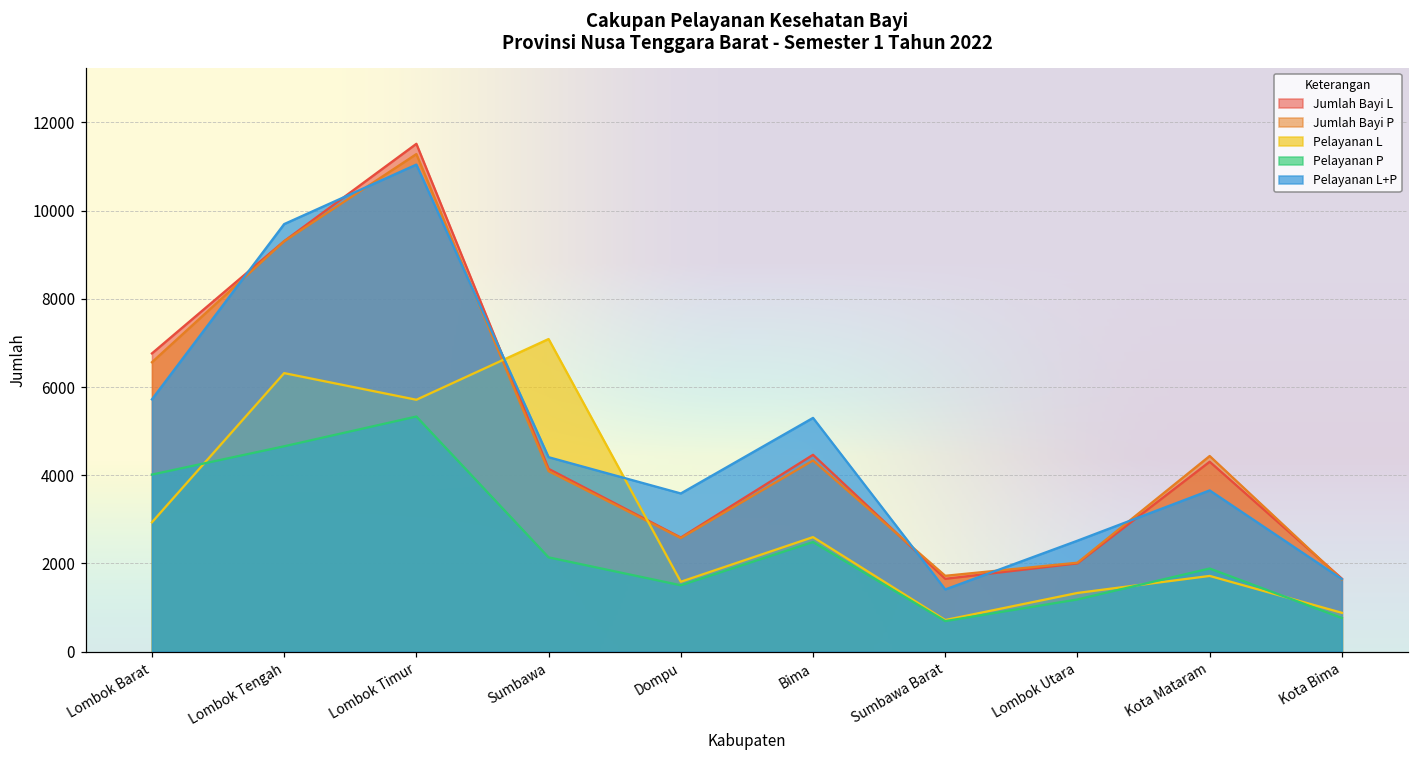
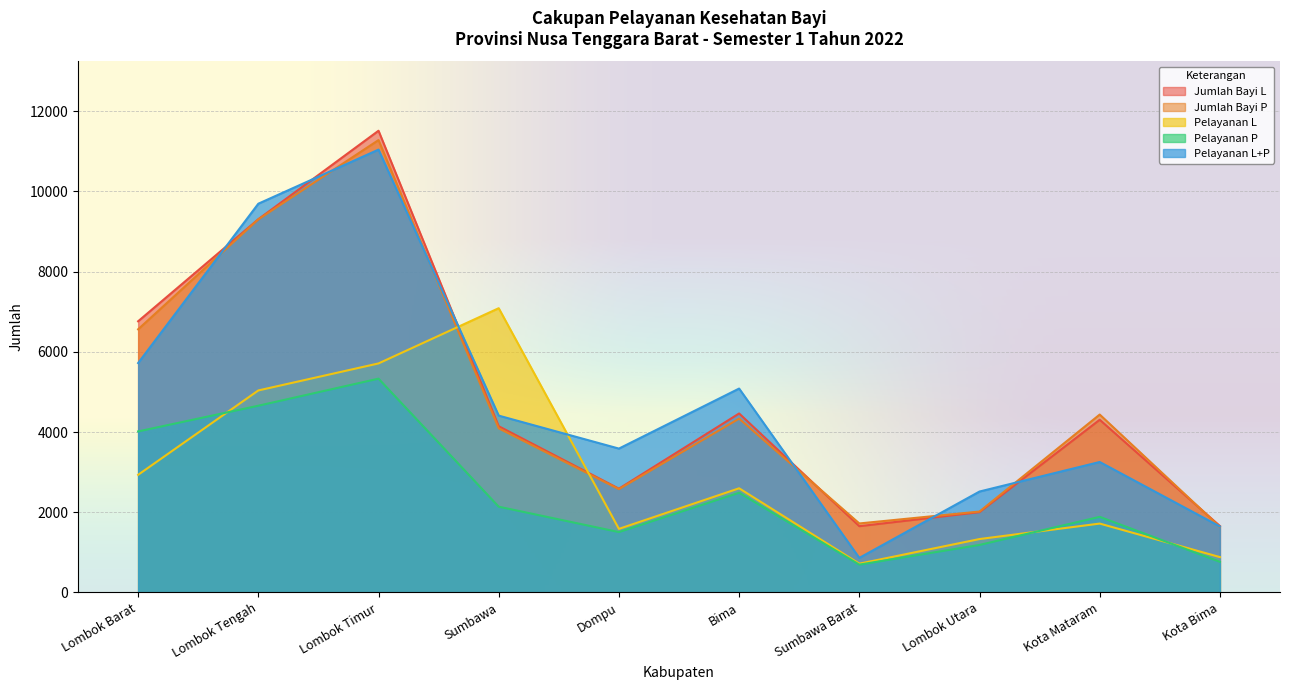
Pelayanan L, Lombok Tengah: 6300 -> 5000
Pelayanan L+P, Bima: 5300 -> 5100
Pelayanan L+P, Sumbawa Barat: 1400 -> 900
Pelayanan L+P, Kota Mataram: 3700 -> 3300
